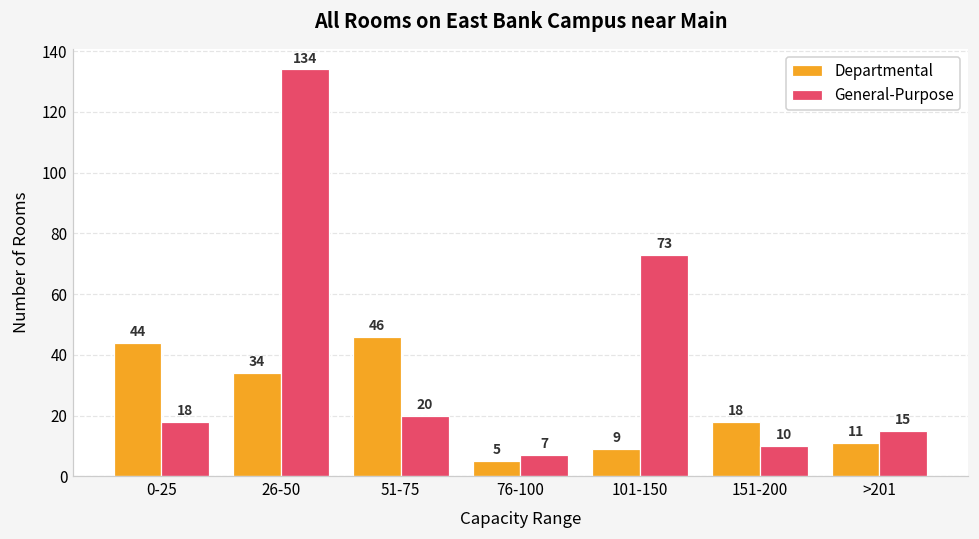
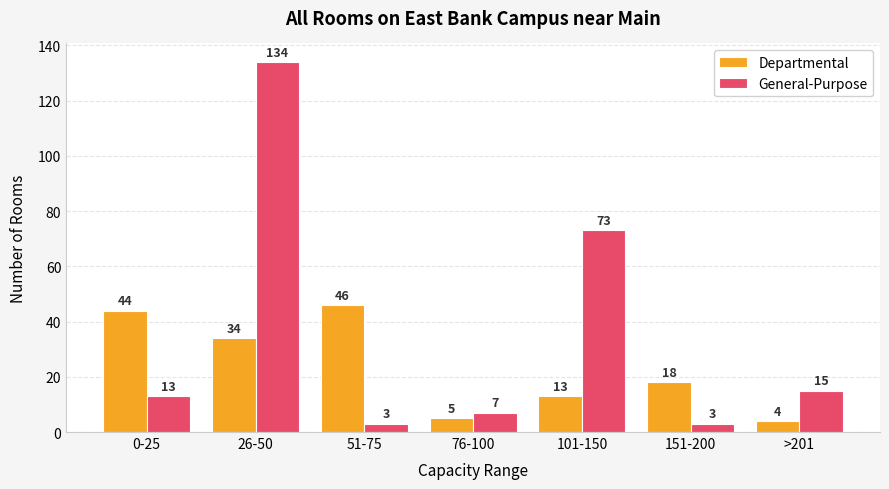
General-Purpose, 0-25: 18 -> 13
General-Purpose, 51-75: 20 -> 3
Departmental, 101-150: 9 -> 13
General-Purpose, 151-200: 10 -> 3
Departmental, >201: 11 -> 4
